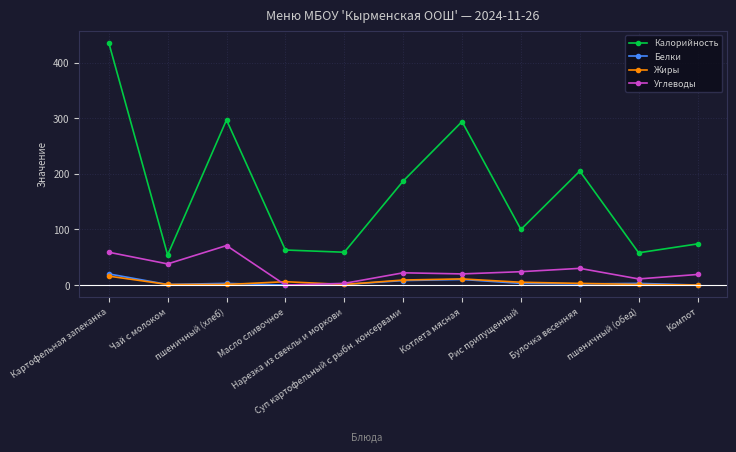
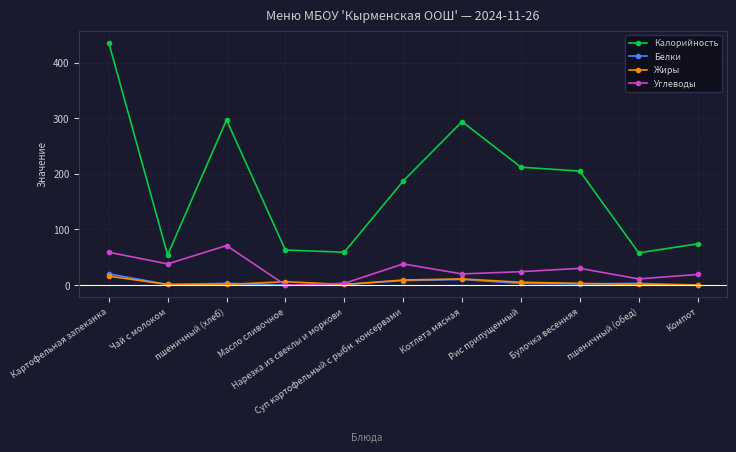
Углеводы, Суп картофельный с рыбн. консервами: 20 -> 40
Калорийность, Рис припущенный: 100 -> 210
